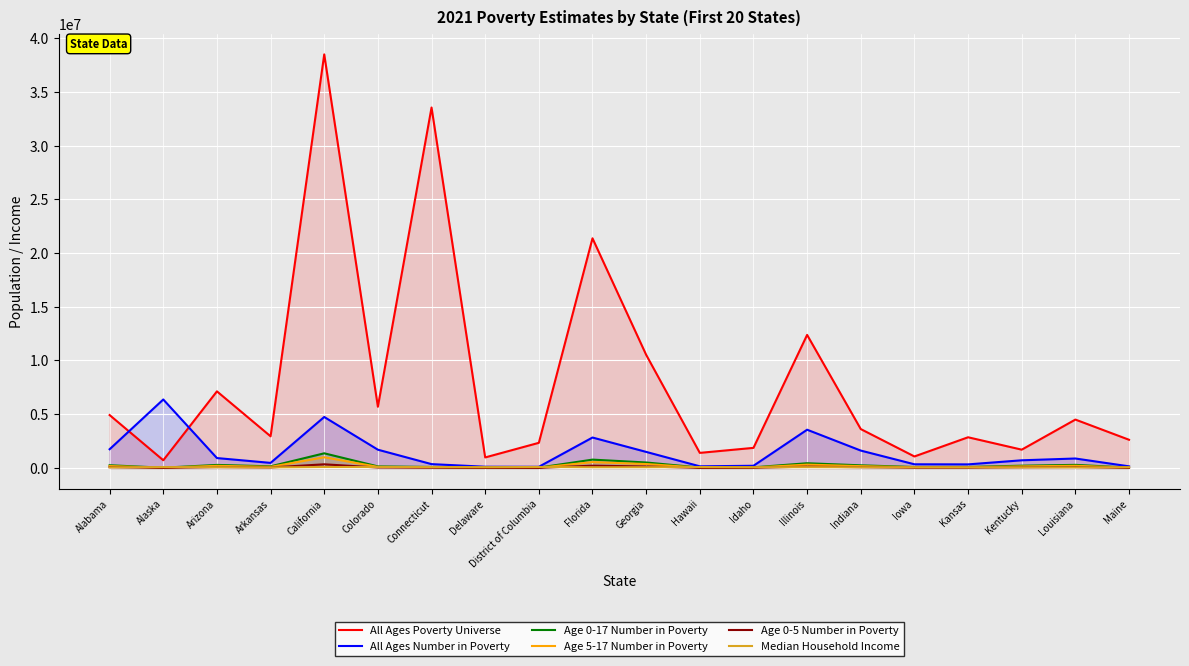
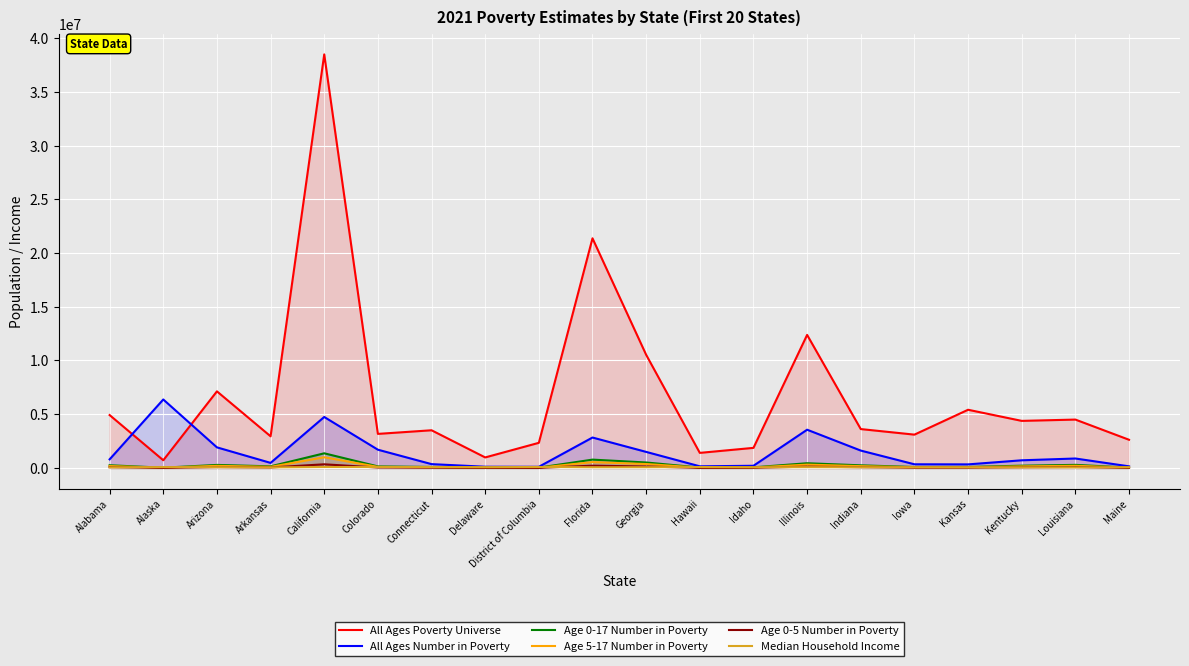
All Ages Number in Poverty, Alabama: 1700000 -> 800000
All Ages Number in Poverty, Arizona: 900000 -> 1900000
All Ages Poverty Universe, Colorado: 5700000 -> 3200000
All Ages Poverty Universe, Connecticut: 33500000 -> 3500000
All Ages Poverty Universe, Iowa: 1100000 -> 3100000
All Ages Poverty Universe, Kansas: 2900000 -> 5400000
All Ages Poverty Universe, Kentucky: 1700000 -> 4400000
